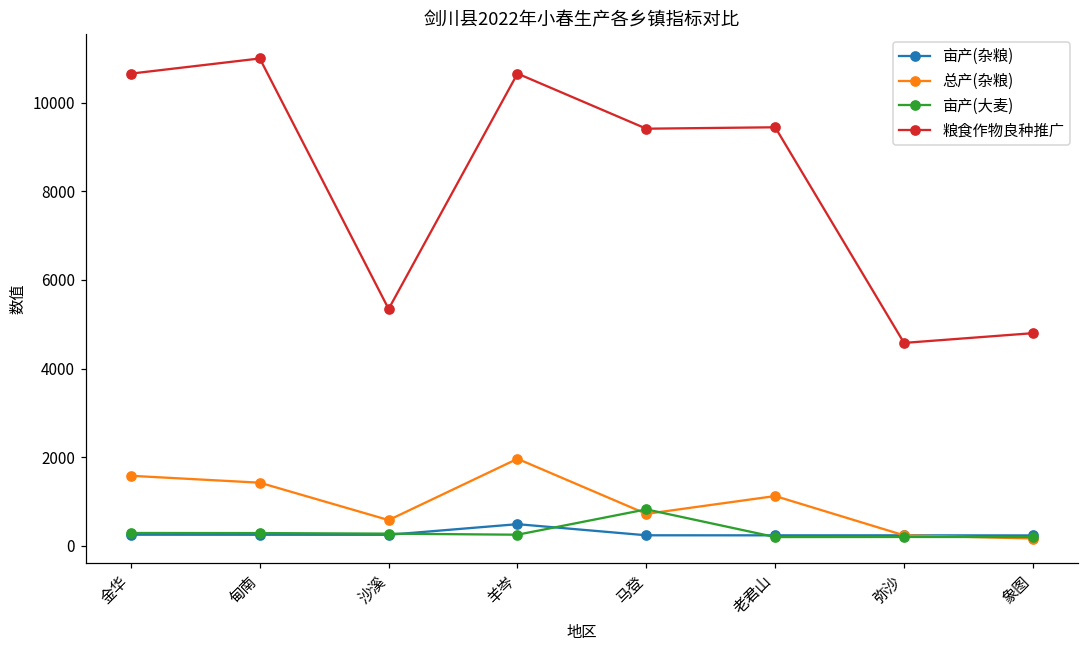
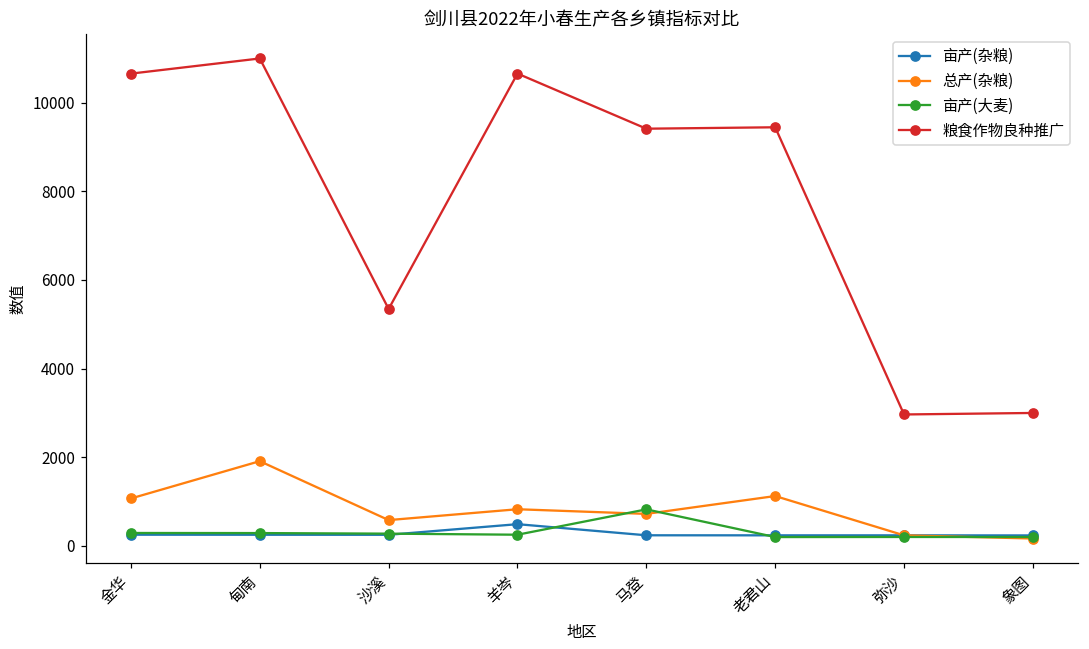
总产(杂粮), 金华: 1600 -> 1100
总产(杂粮), 甸南: 1400 -> 1900
总产(杂粮), 羊岑: 2000 -> 800
粮食作物良种推广, 弥沙: 4600 -> 3000
粮食作物良种推广, 象图: 4800 -> 3000
